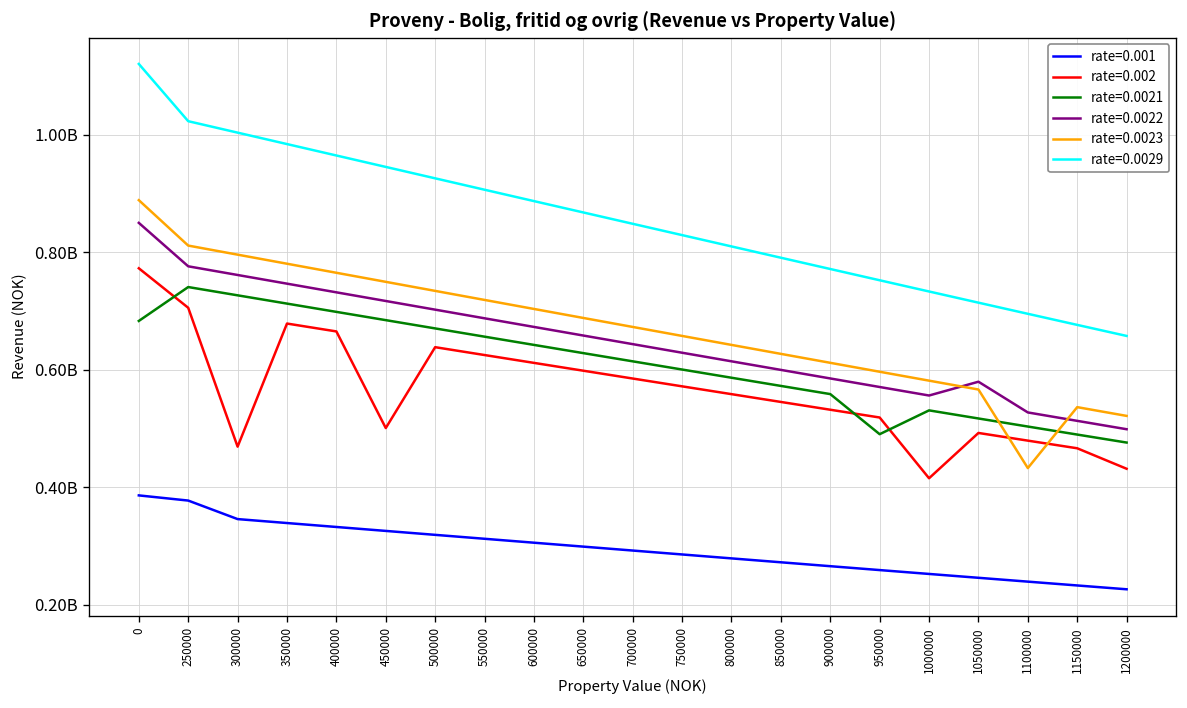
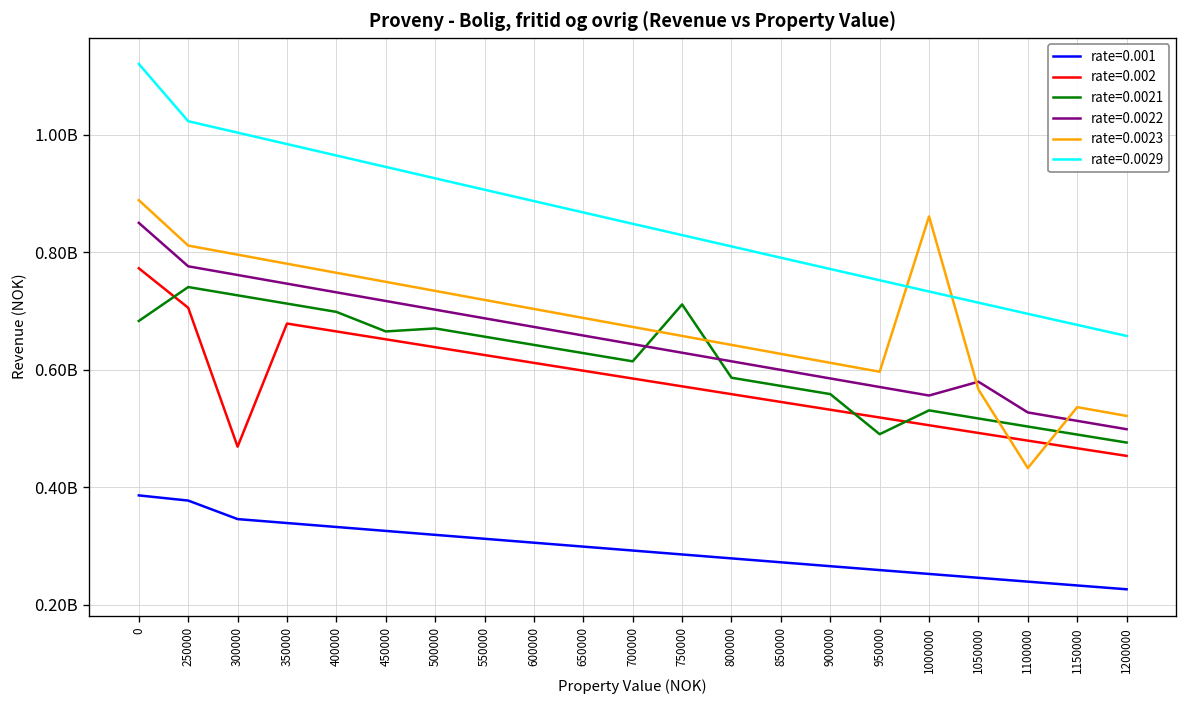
rate=0.002, 450000: 500000000 -> 650000000
rate=0.0021, 450000: 680000000 -> 670000000
rate=0.0021, 750000: 600000000 -> 710000000
rate=0.002, 1000000: 420000000 -> 510000000
rate=0.0023, 1000000: 580000000 -> 860000000
rate=0.002, 1200000: 430000000 -> 450000000
